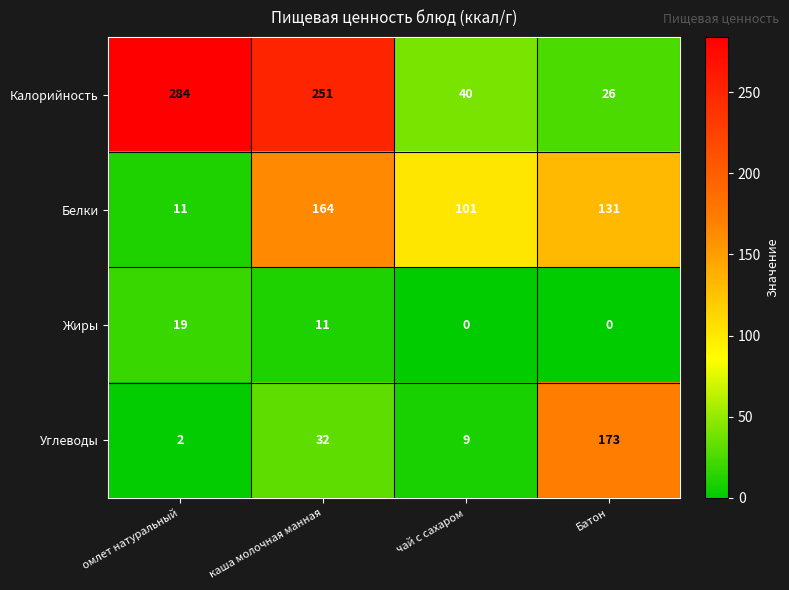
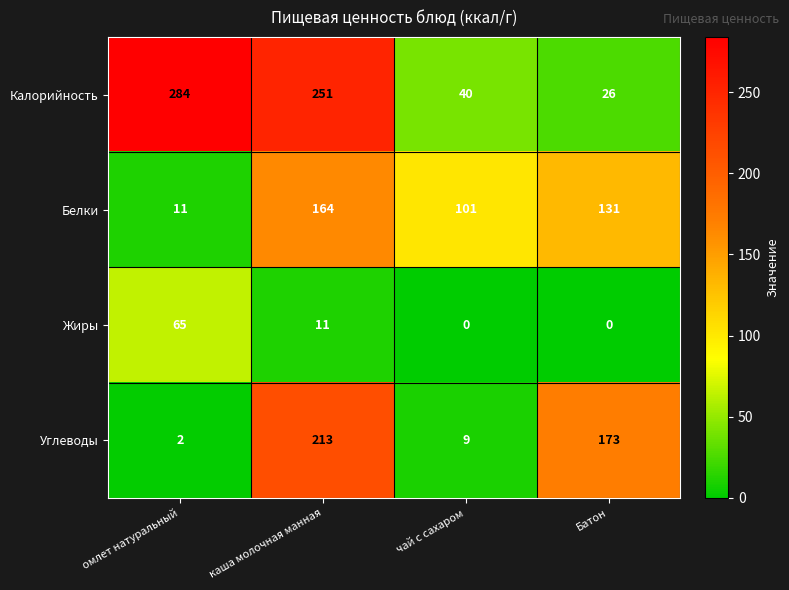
Жиры, омлет натуральный: 19 -> 65
Углеводы, каша молочная манная: 32 -> 213
